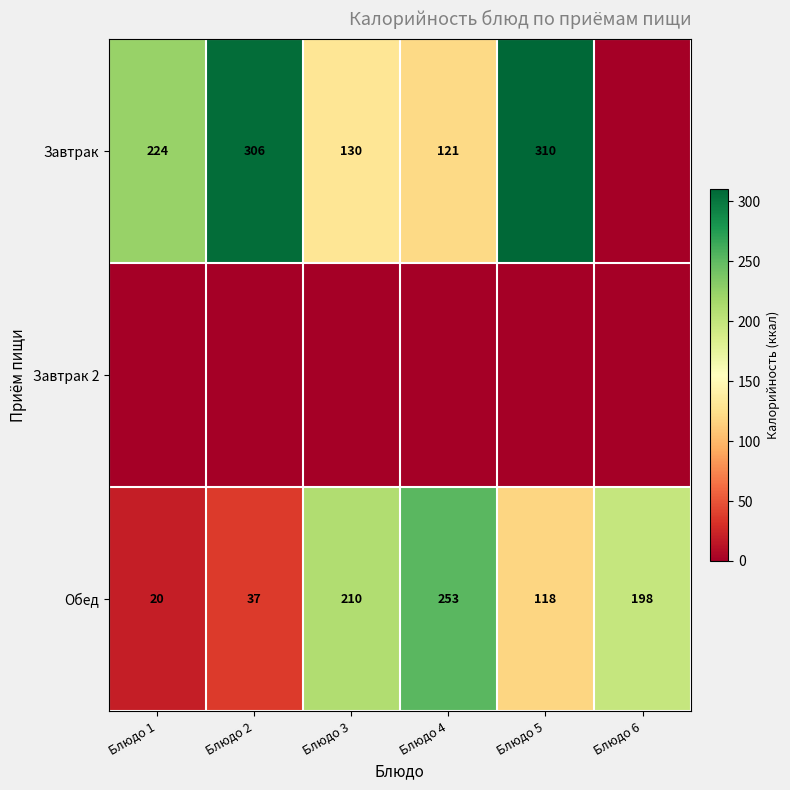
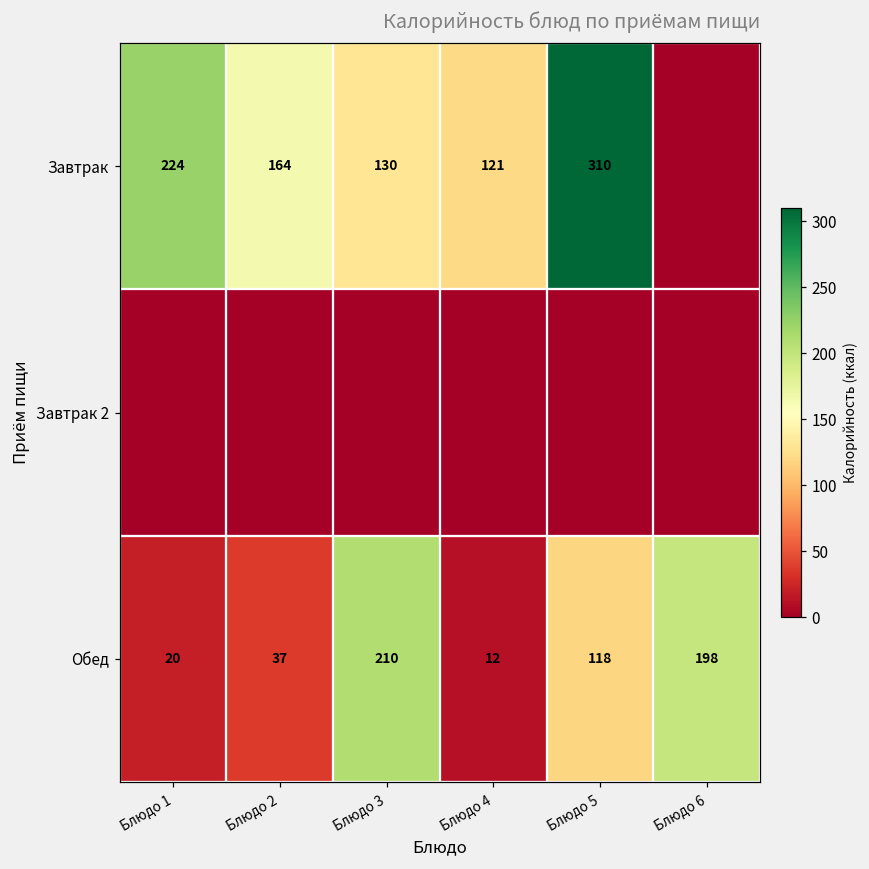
Завтрак, Блюдо 2: 306 -> 164
Обед, Блюдо 4: 253 -> 12
